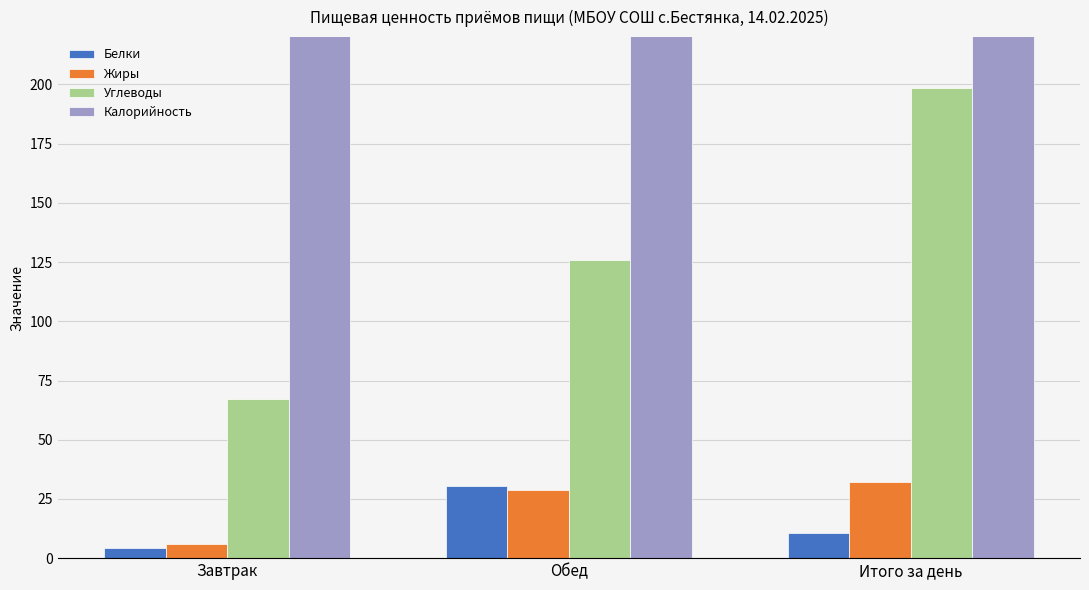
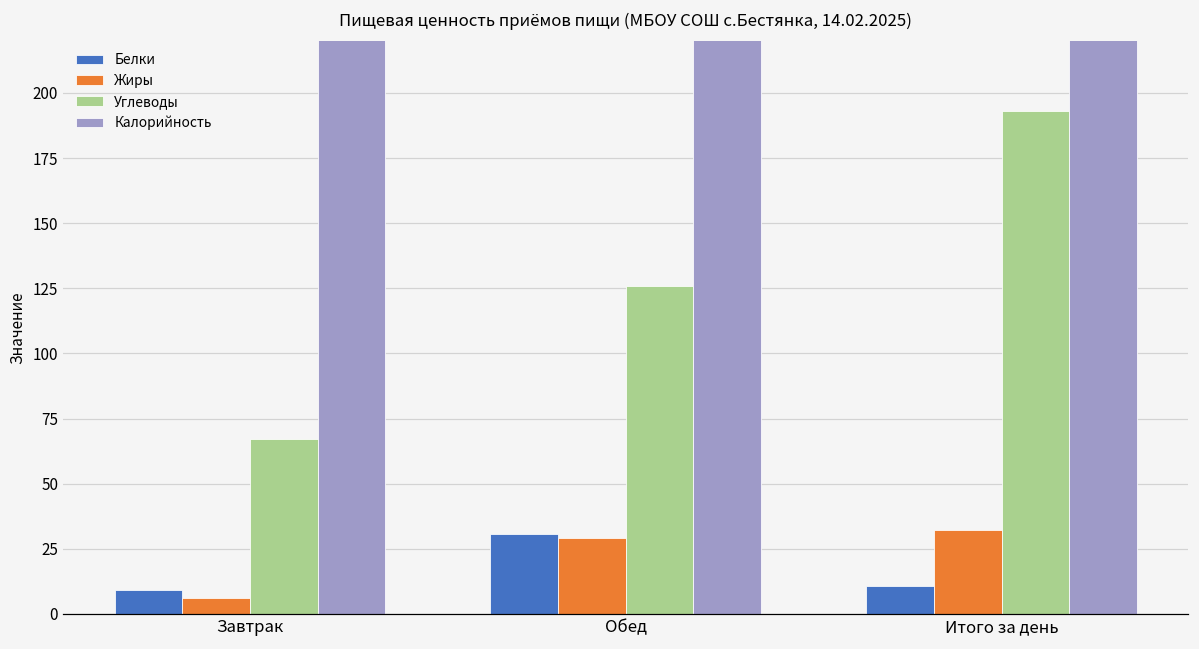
Белки, Завтрак: 4 -> 9
Углеводы, Итого за день: 198 -> 193
